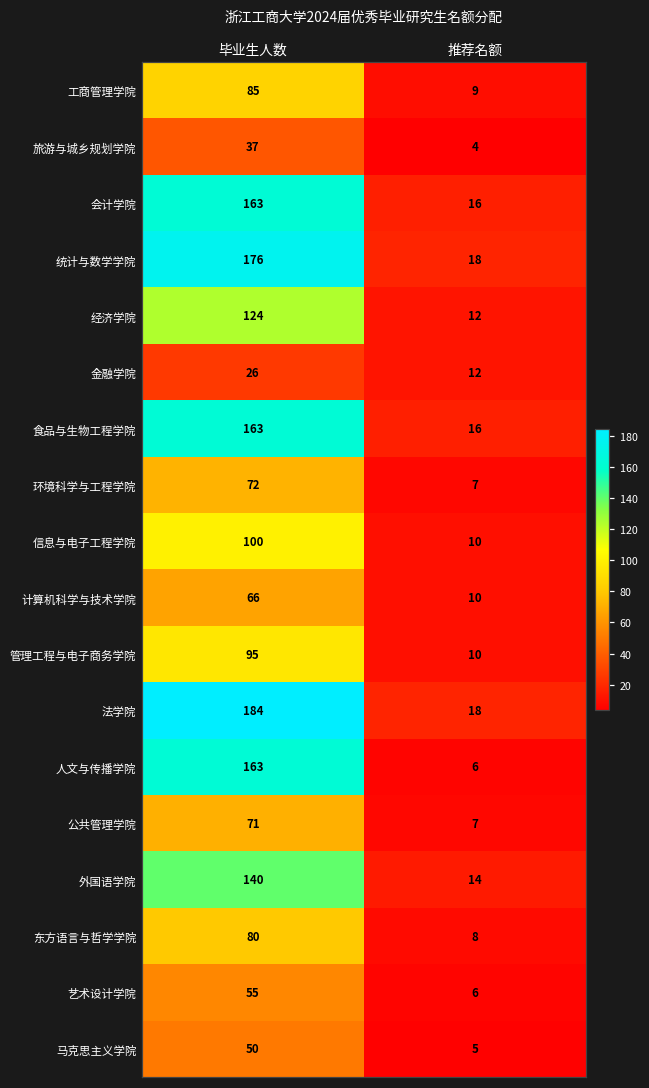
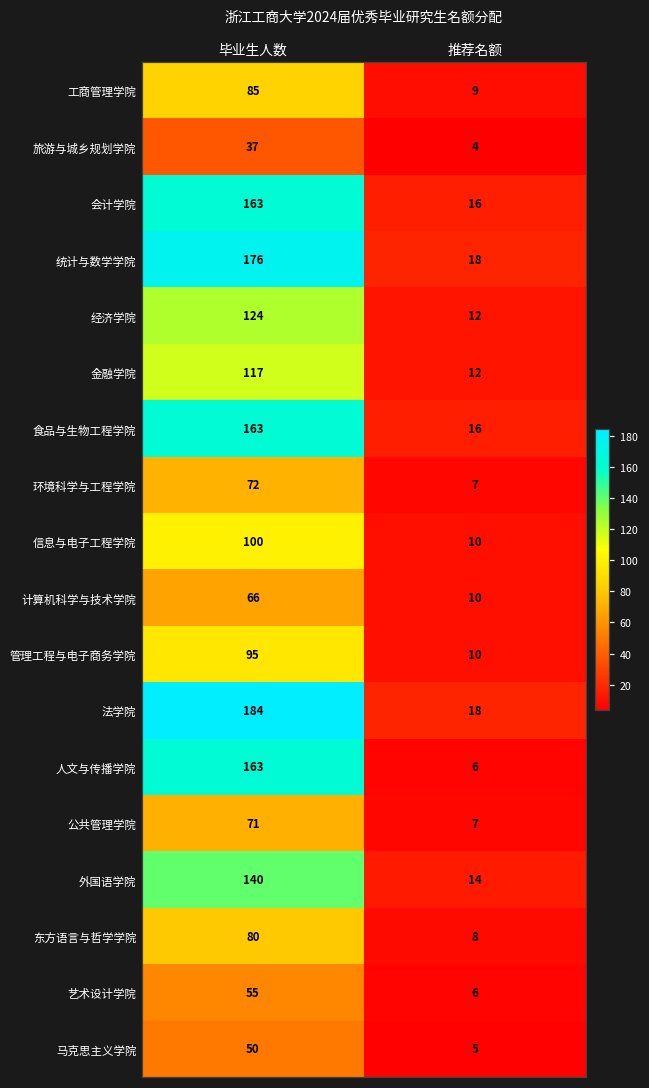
金融学院, 毕业生人数: 26 -> 117
